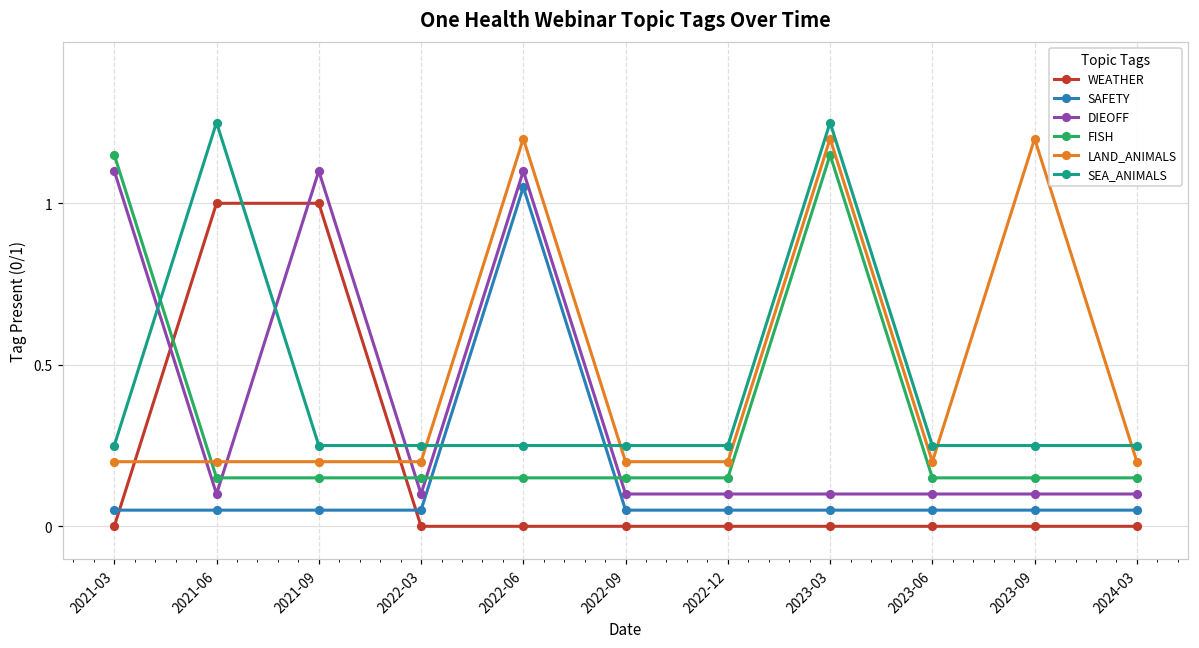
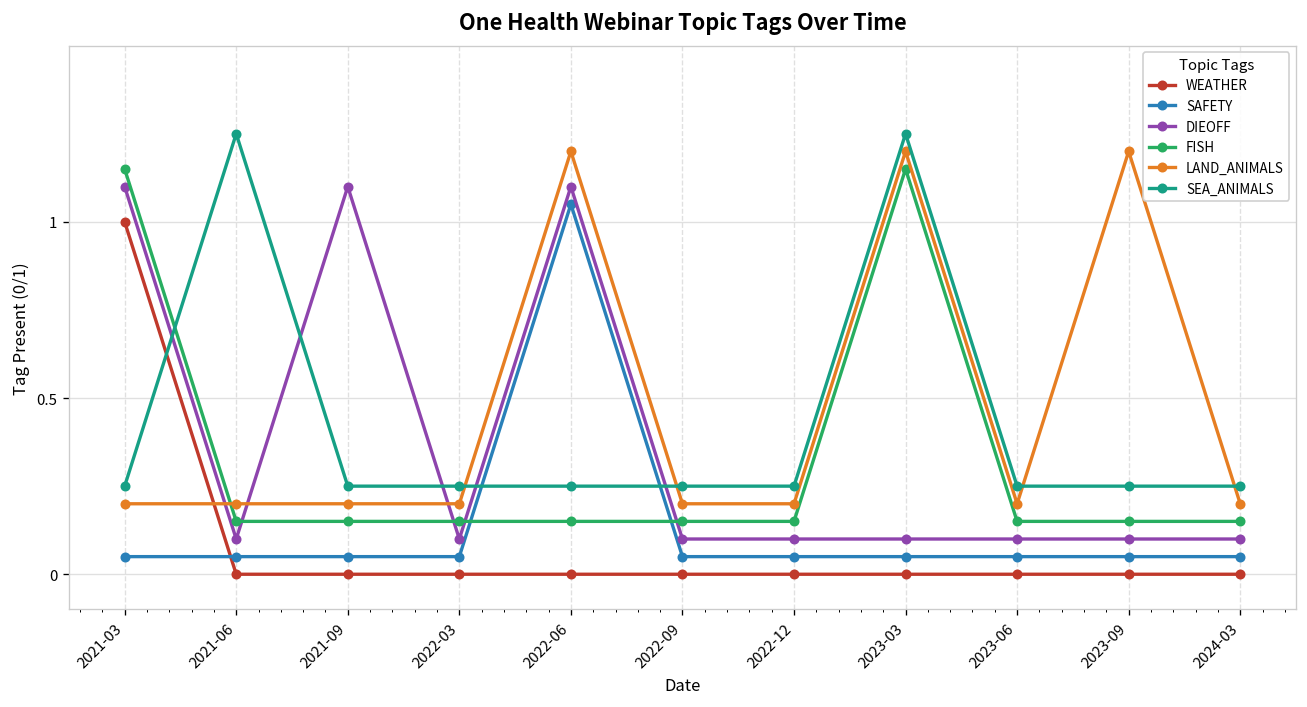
WEATHER, 2021-03: 0 -> 1
WEATHER, 2021-06: 1 -> 0
WEATHER, 2021-09: 1 -> 0
